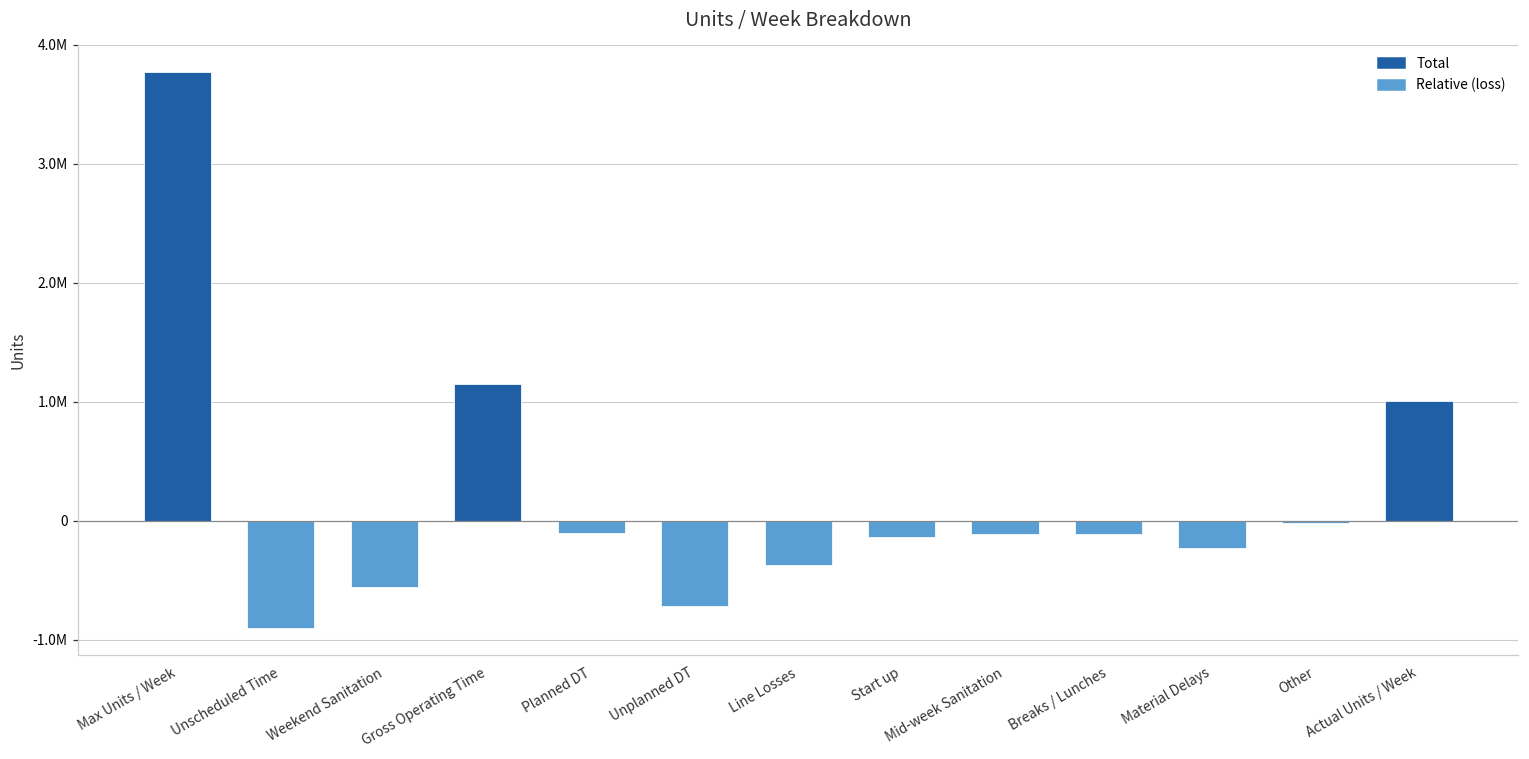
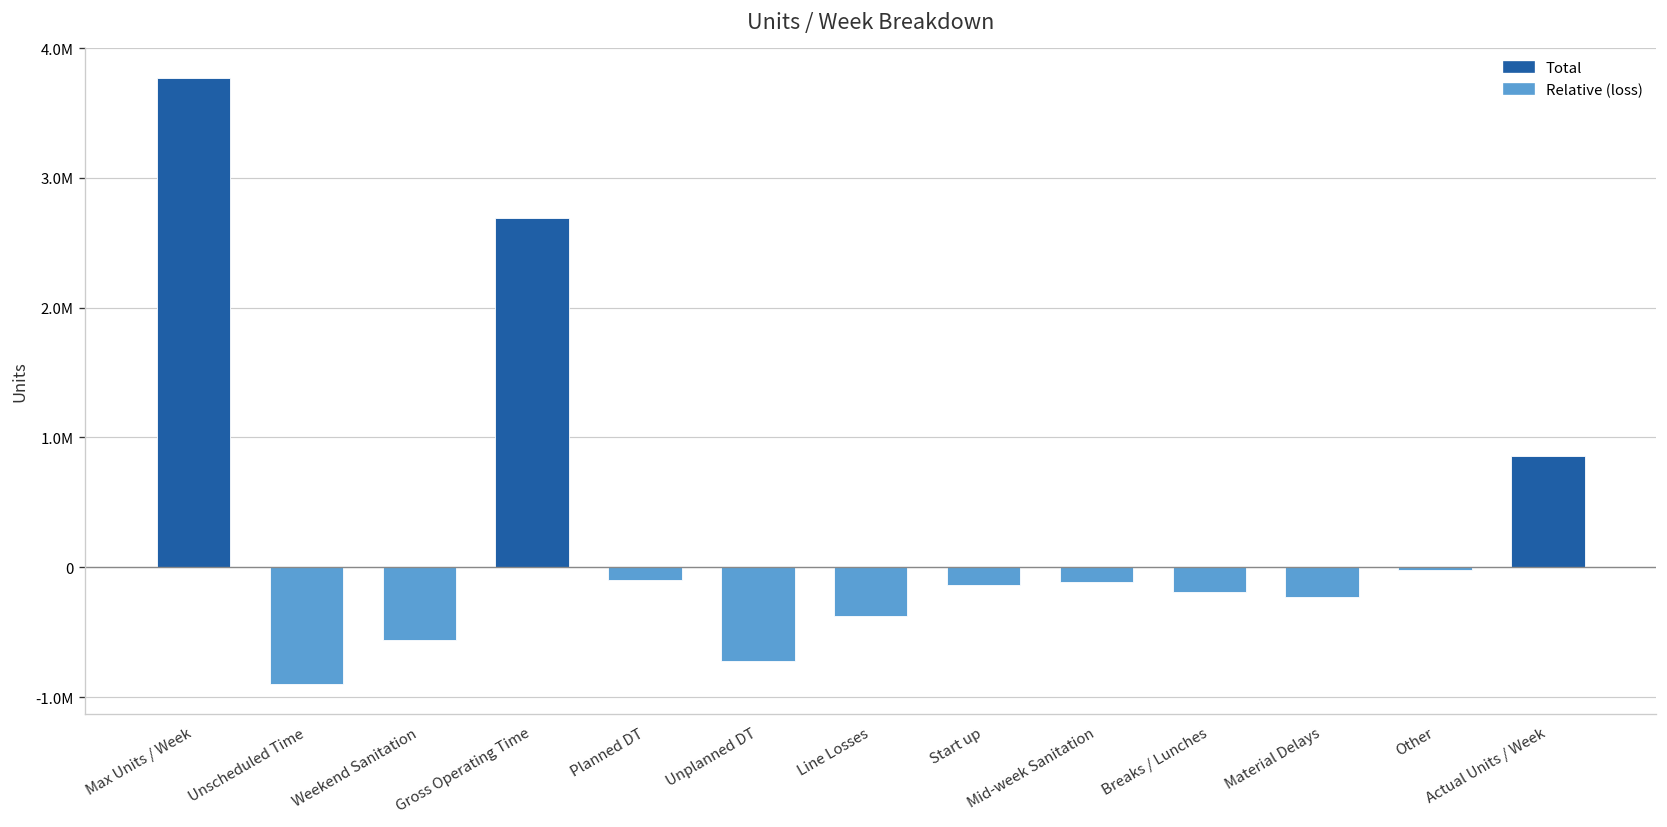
Gross Operating Time: 1150000 -> 2690000
Breaks / Lunches: -110000 -> -190000
Actual Units / Week: 1010000 -> 860000
